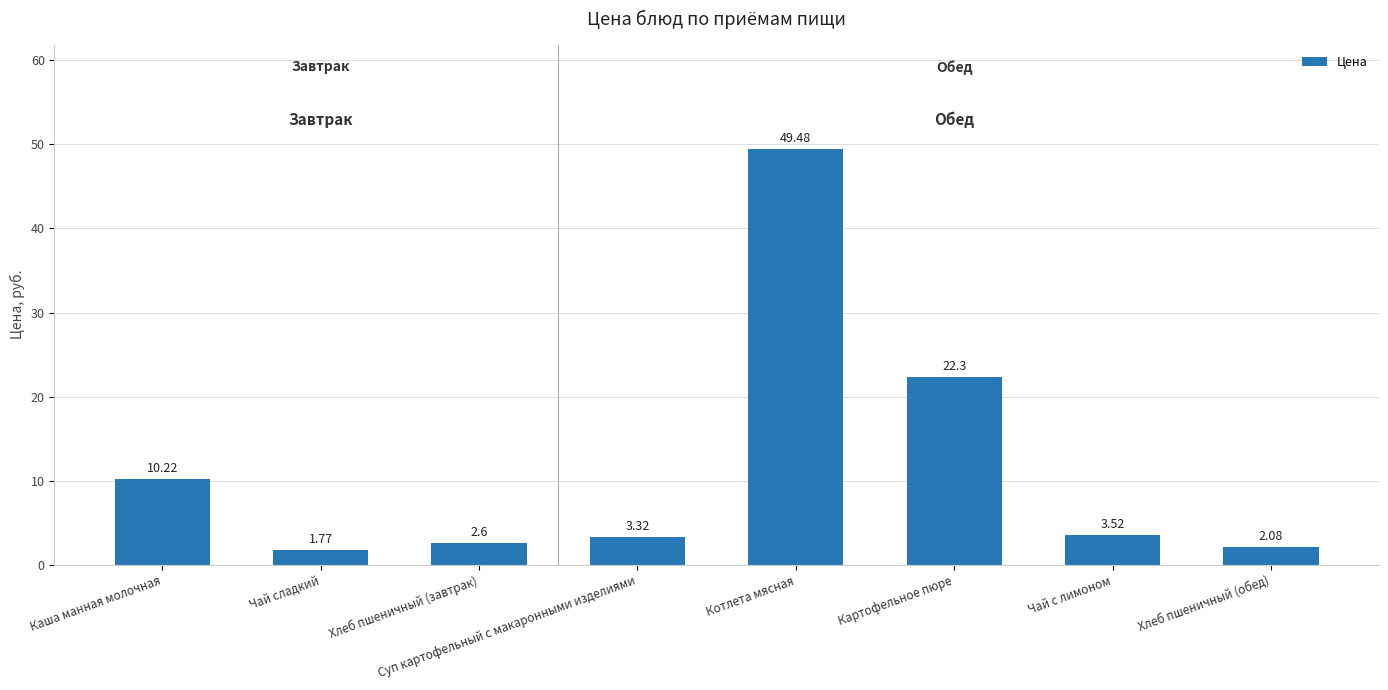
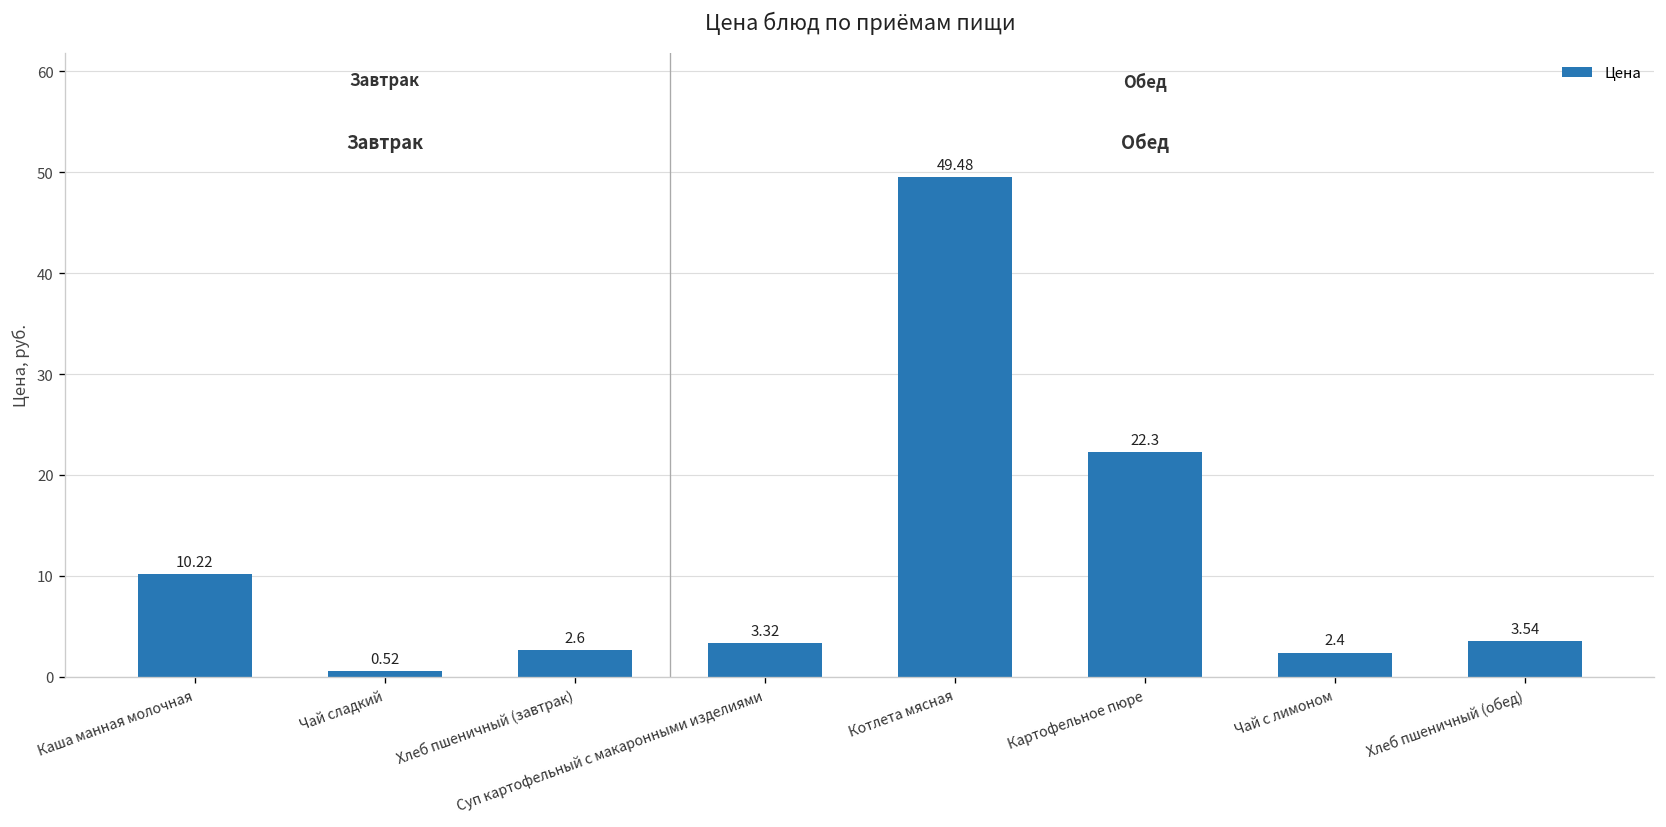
Чай сладкий: 1.77 -> 0.52
Чай с лимоном: 3.52 -> 2.4
Хлеб пшеничный (обед): 2.08 -> 3.54
